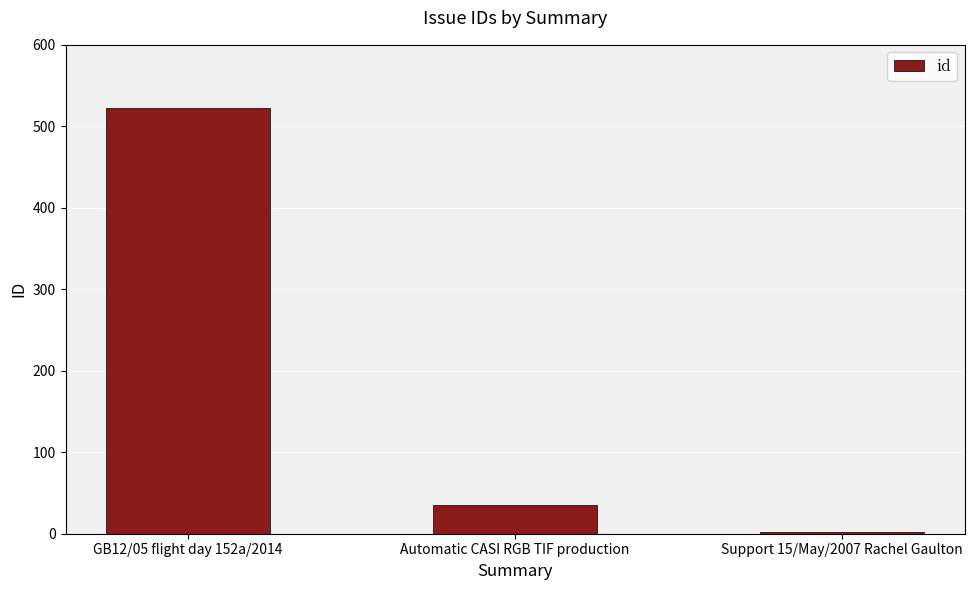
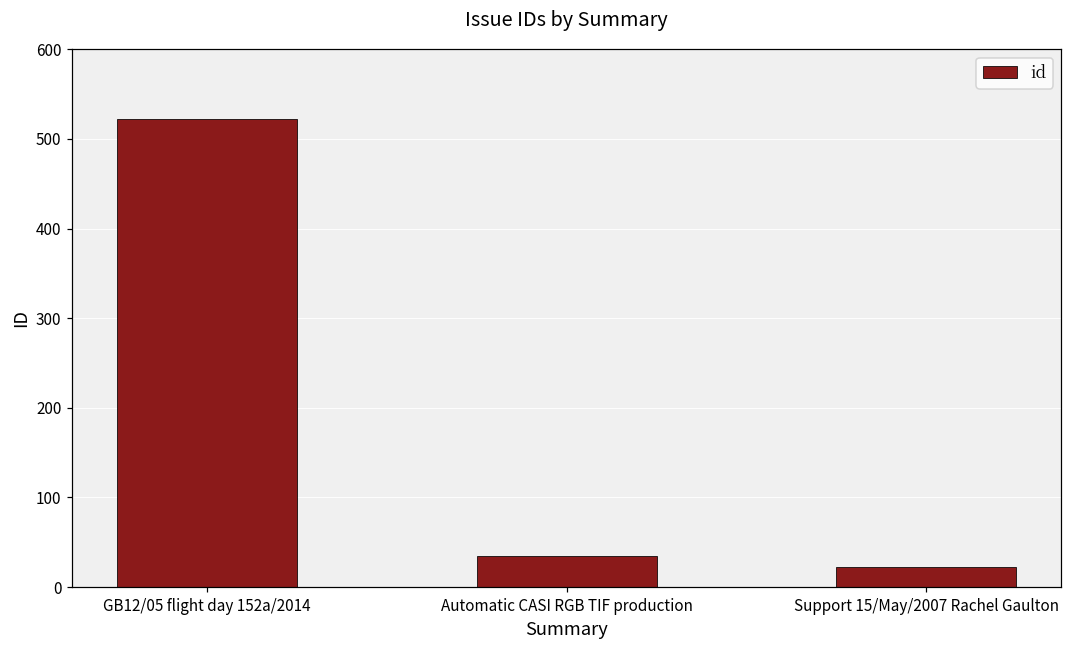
Support 15/May/2007 Rachel Gaulton: 0 -> 20
